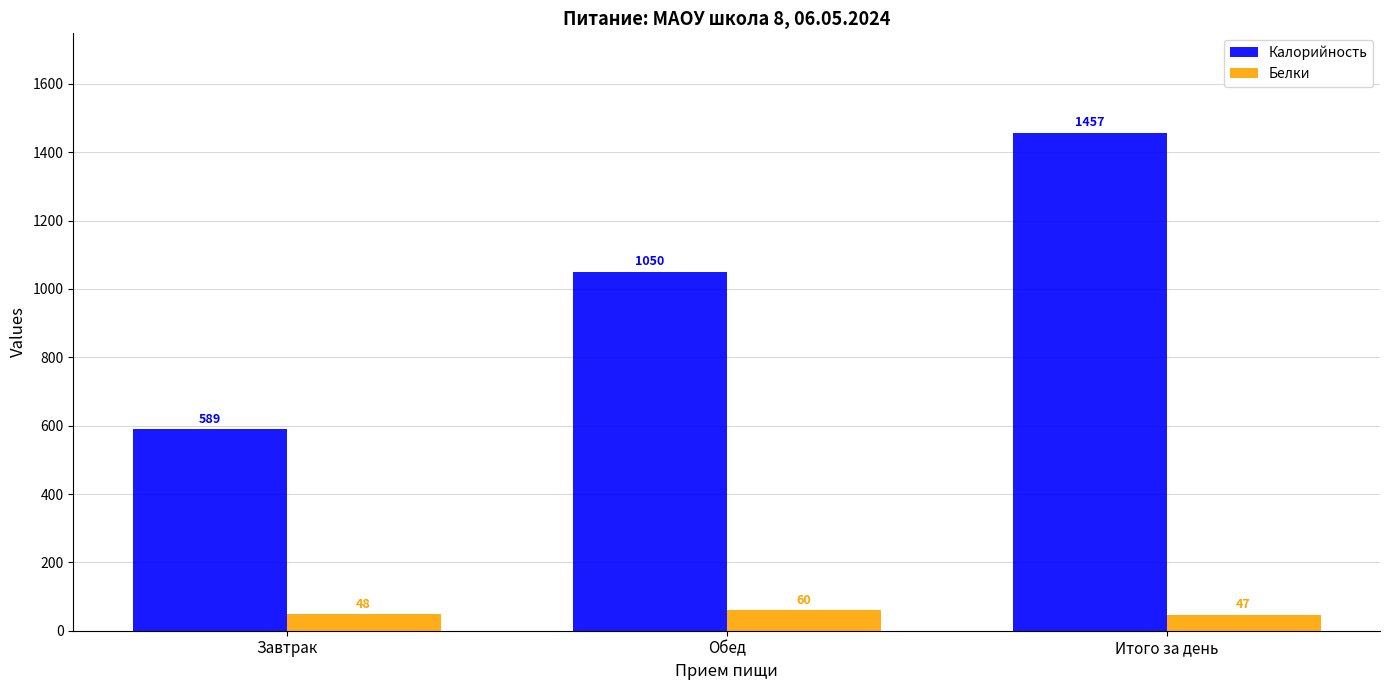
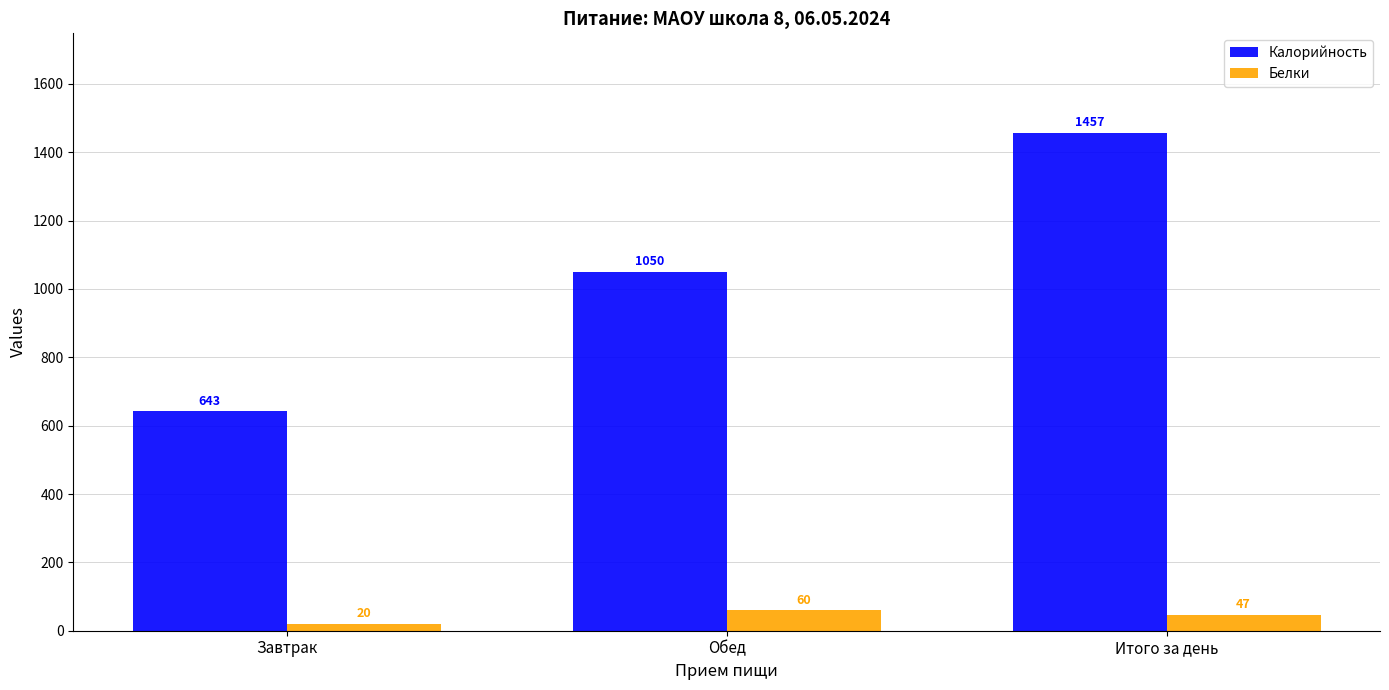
Калорийность, Завтрак: 589 -> 643
Белки, Завтрак: 48 -> 20
